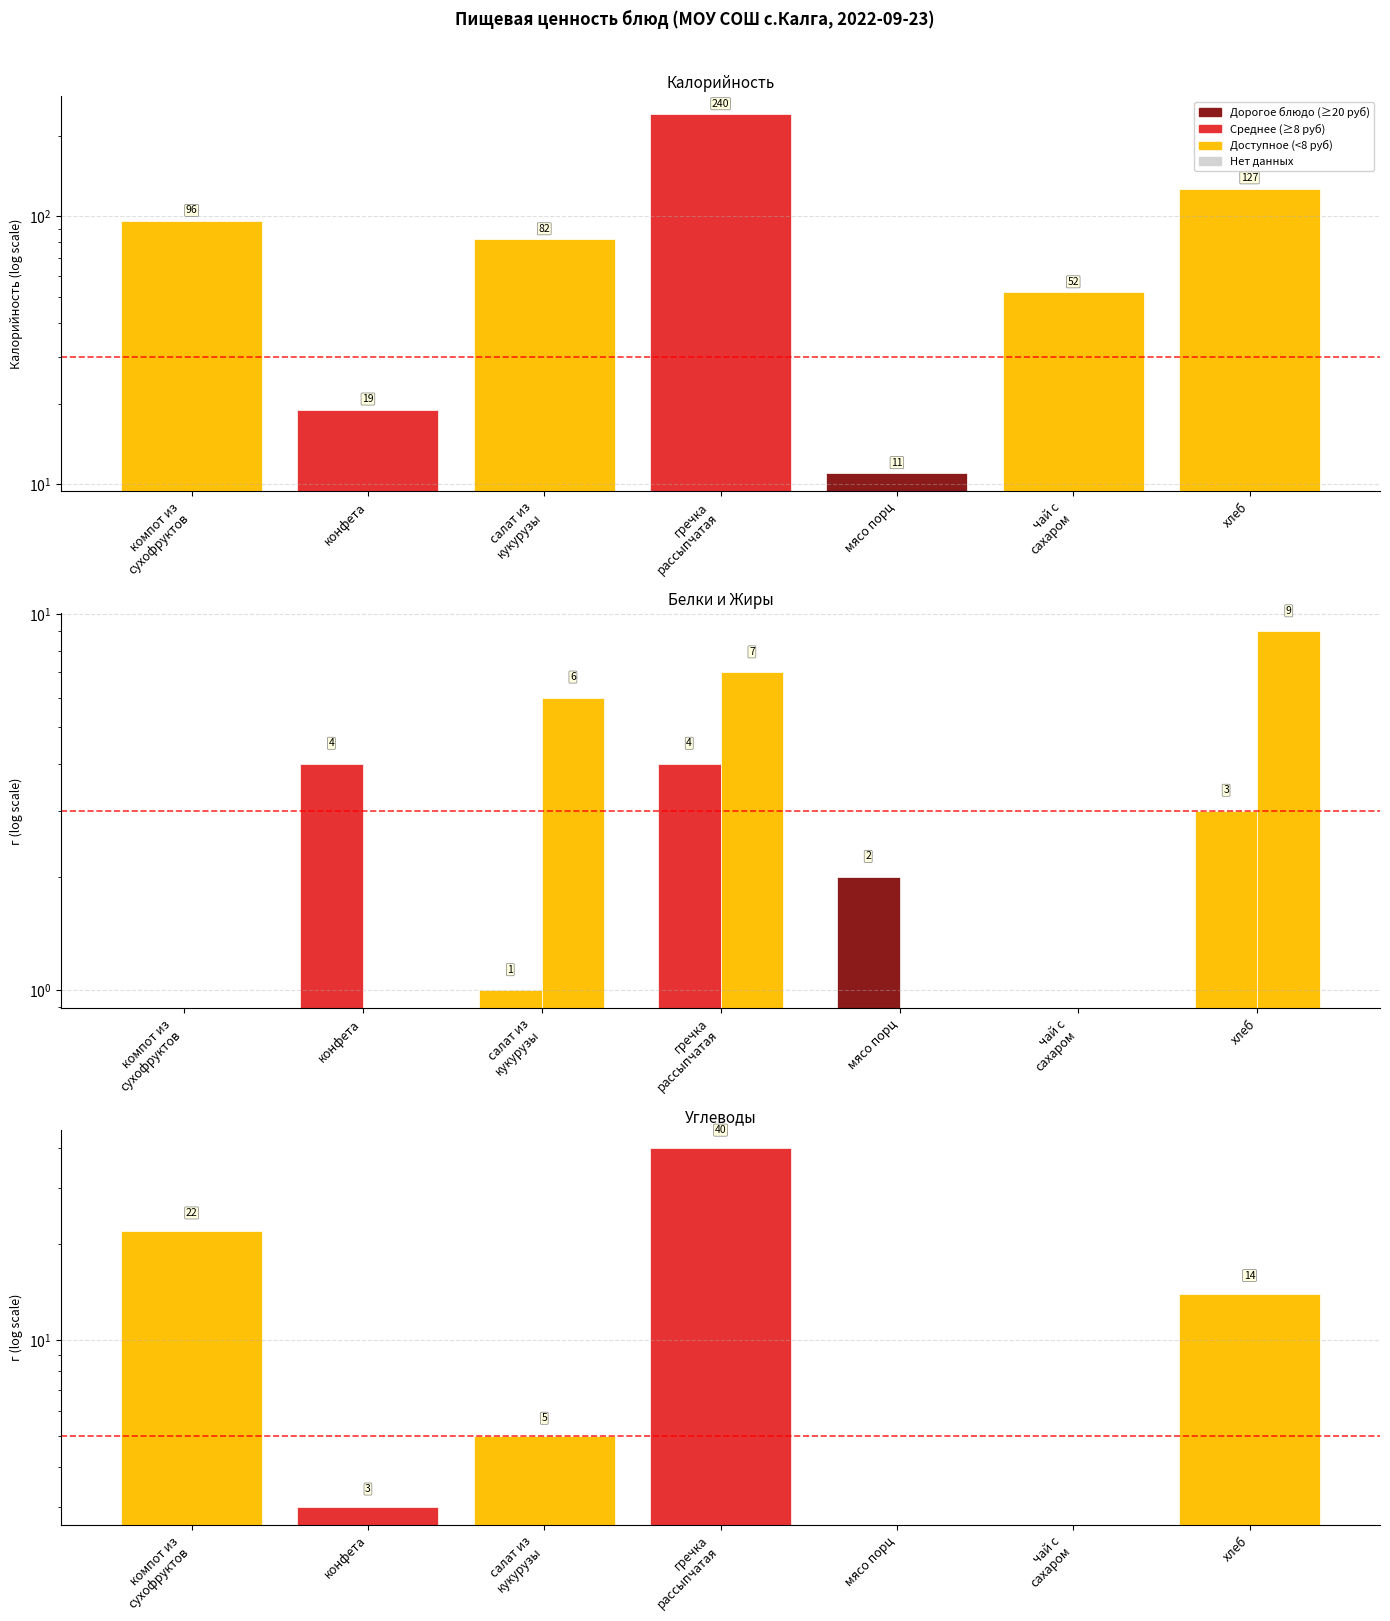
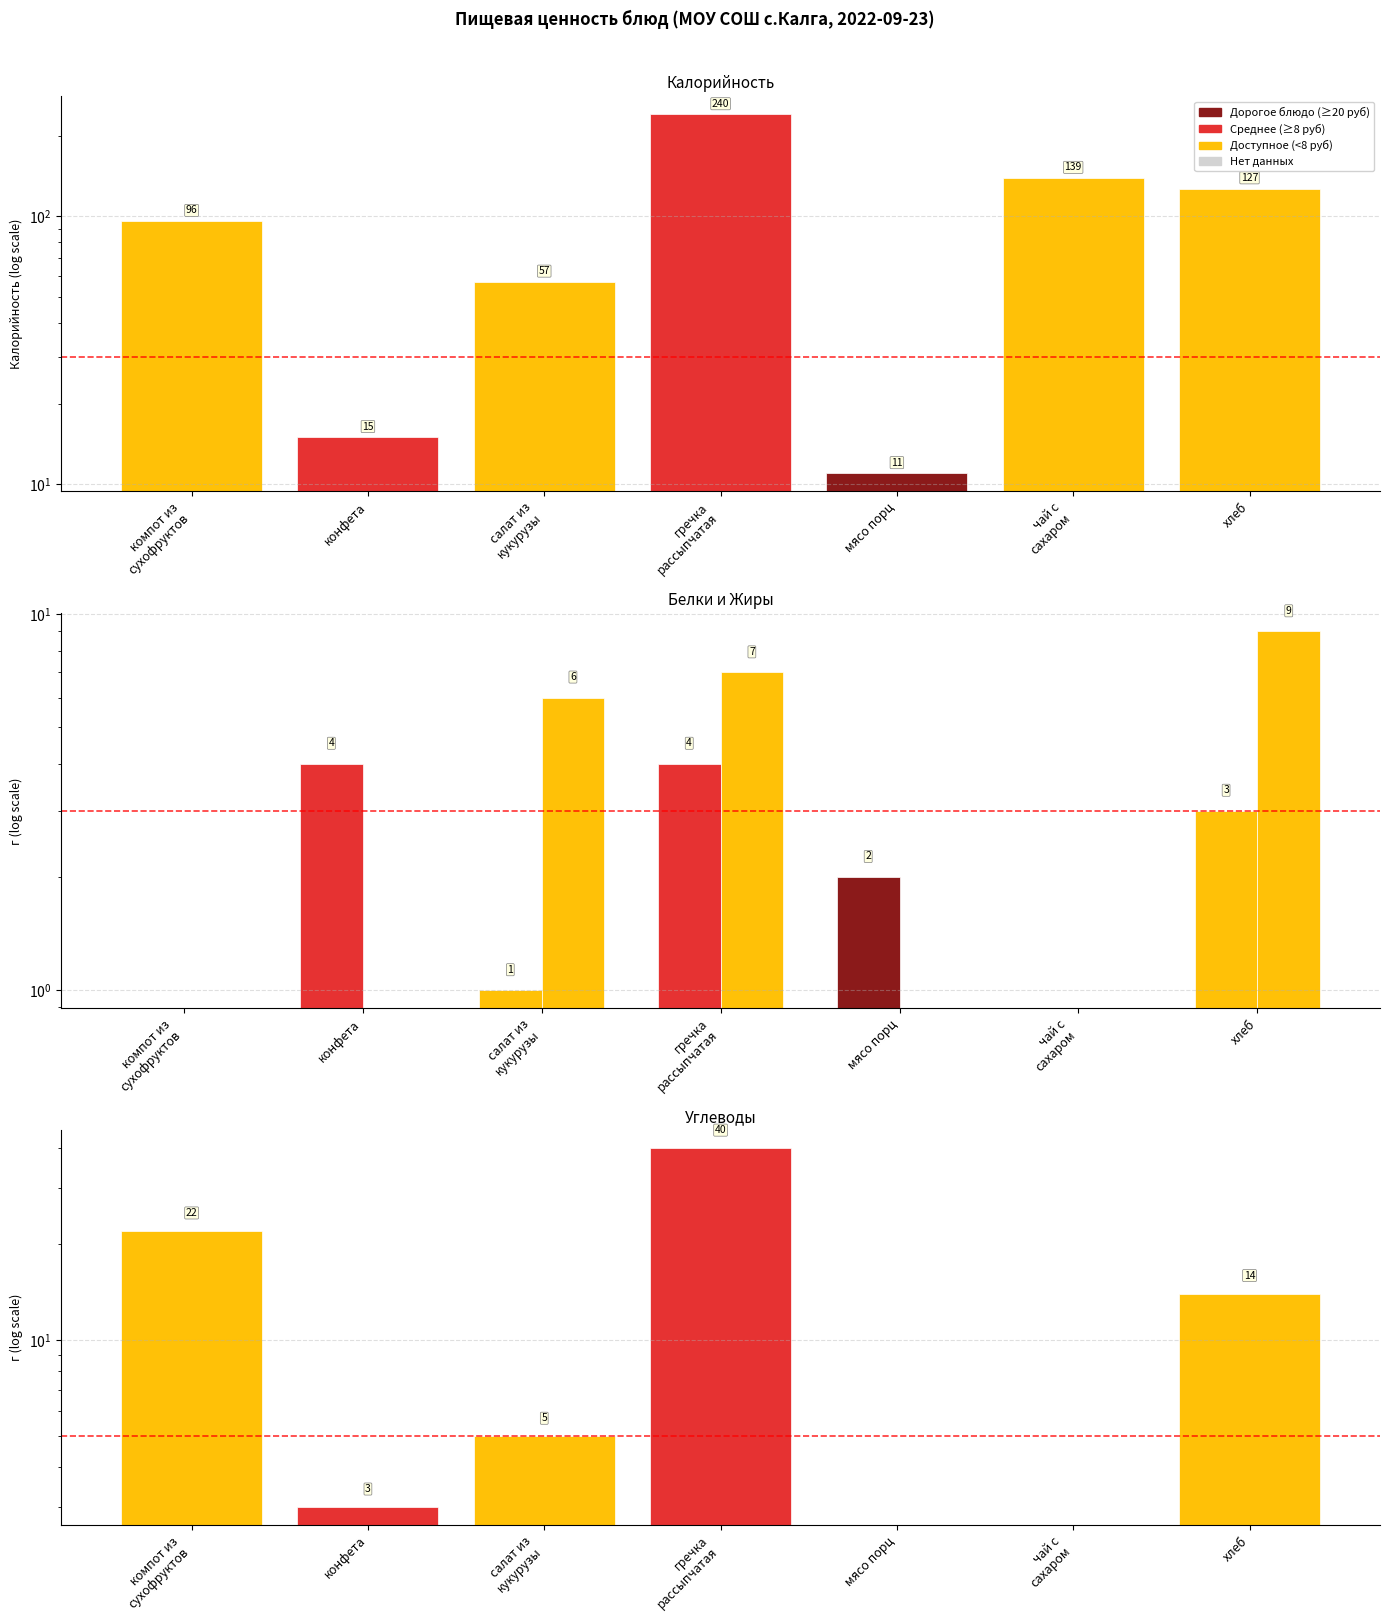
Калорийность, конфета: 19 -> 15
Калорийность, салат из кукурузы: 82 -> 57
Калорийность, чай с сахаром: 52 -> 139
